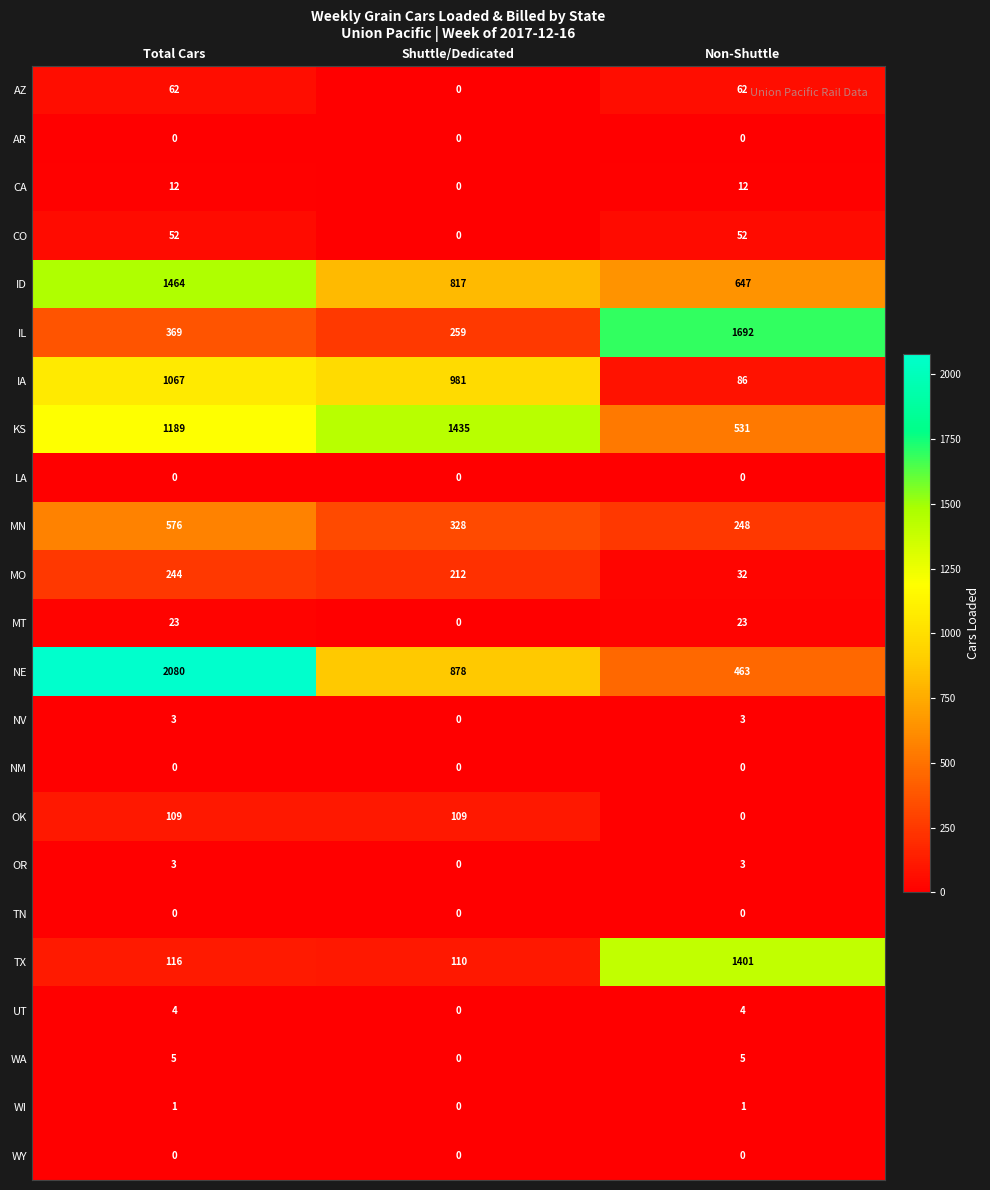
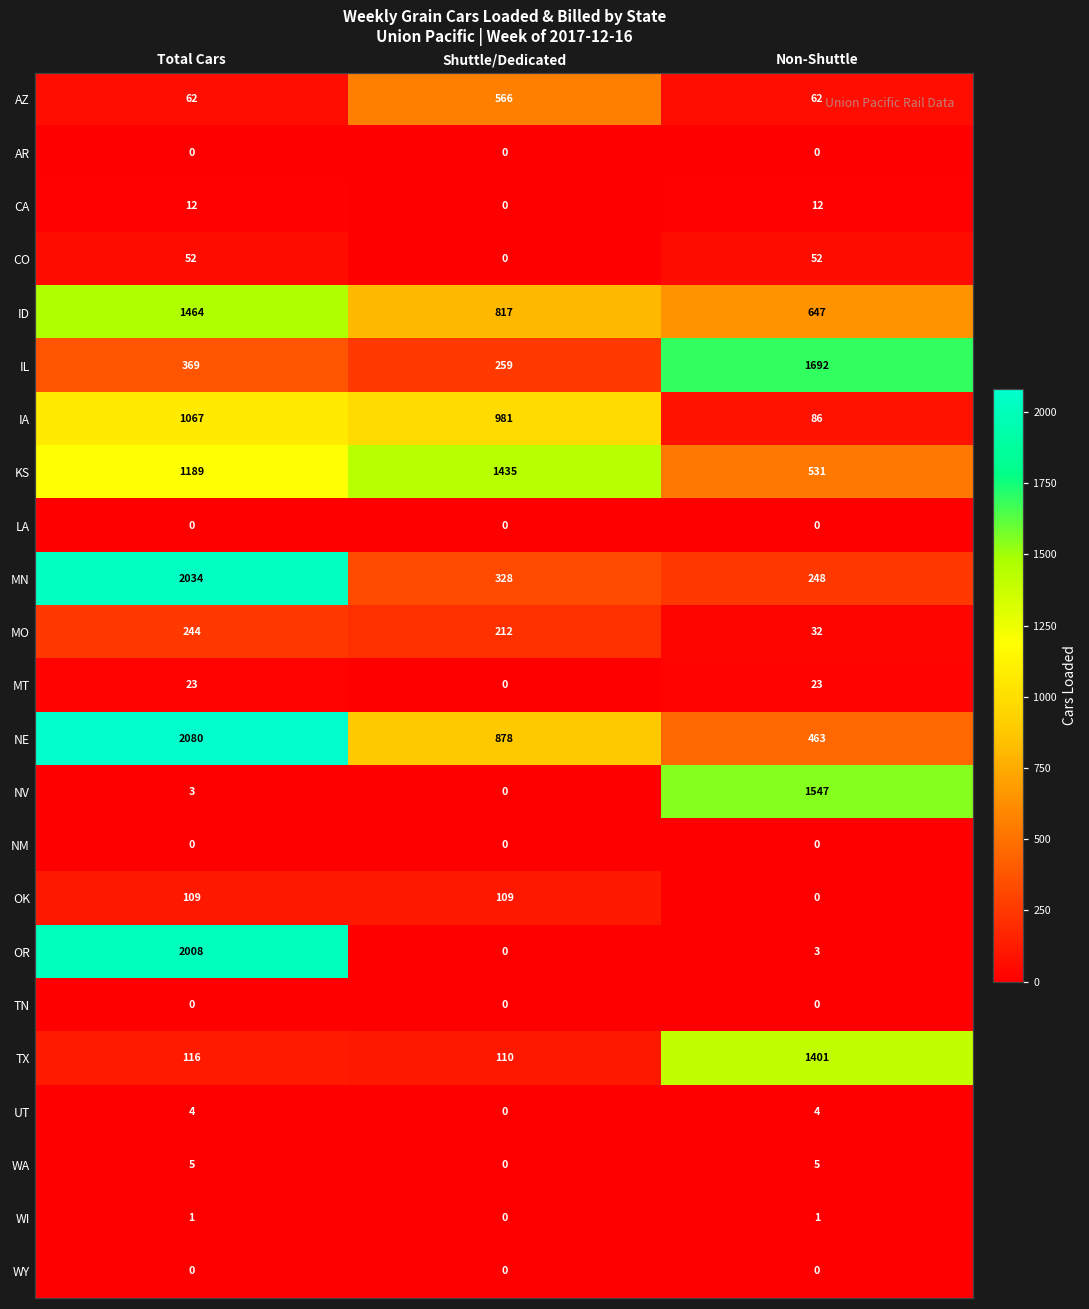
AZ, Shuttle/Dedicated: 0 -> 566
MN, Total Cars: 576 -> 2034
NV, Non-Shuttle: 3 -> 1547
OR, Total Cars: 3 -> 2008
